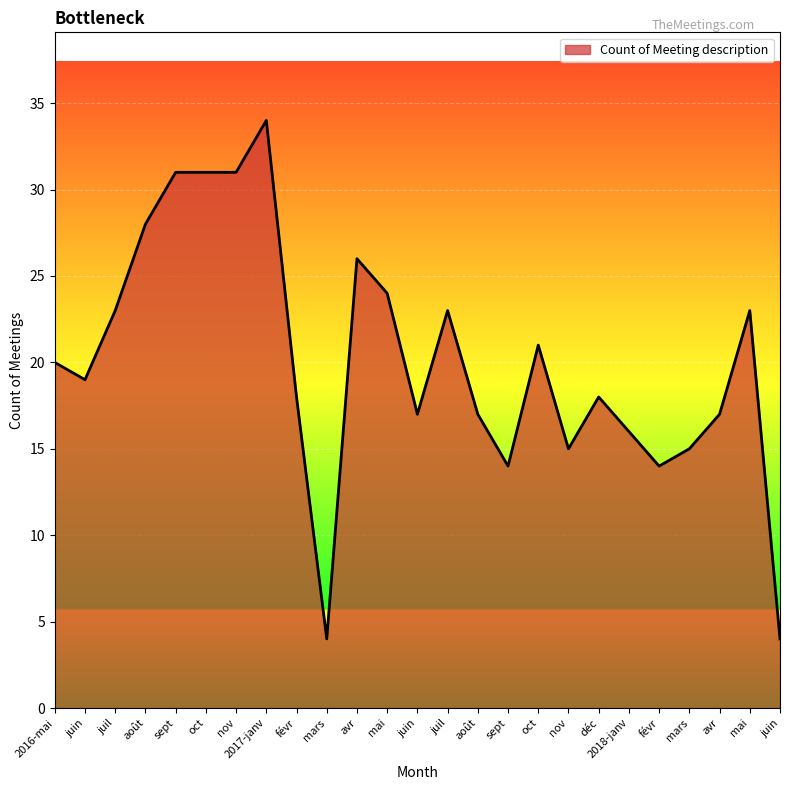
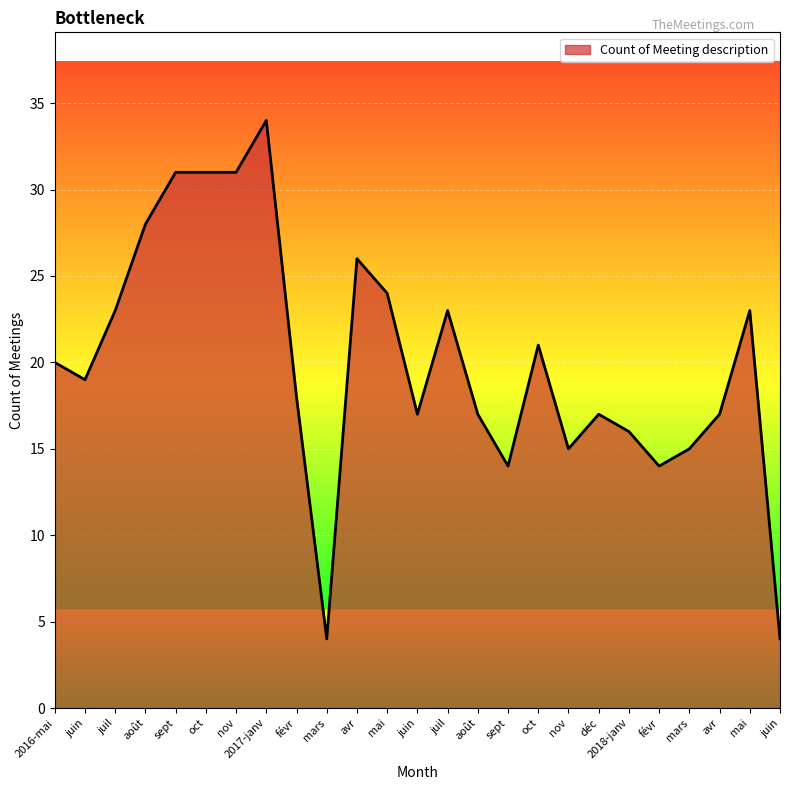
déc: 18 -> 17
